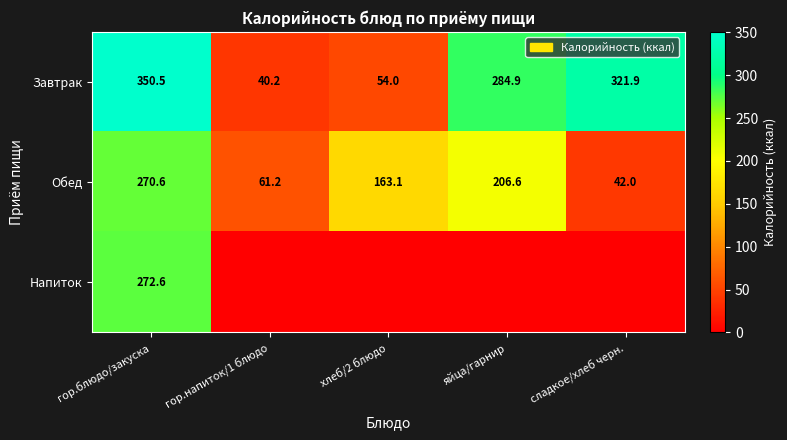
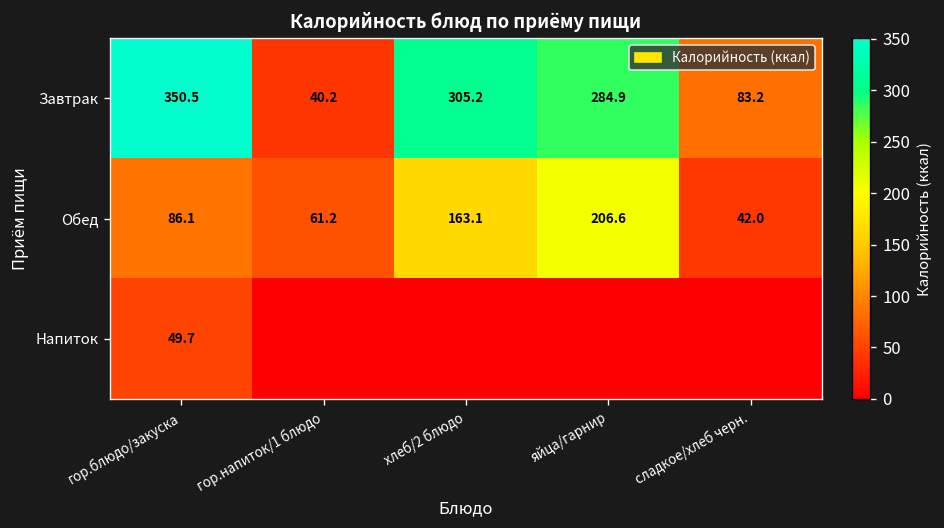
Завтрак, хлеб/2 блюдо: 54.0 -> 305.2
Завтрак, сладкое/хлеб черн.: 321.9 -> 83.2
Обед, гор.блюдо/закуска: 270.6 -> 86.1
Напиток, гор.блюдо/закуска: 272.6 -> 49.7
